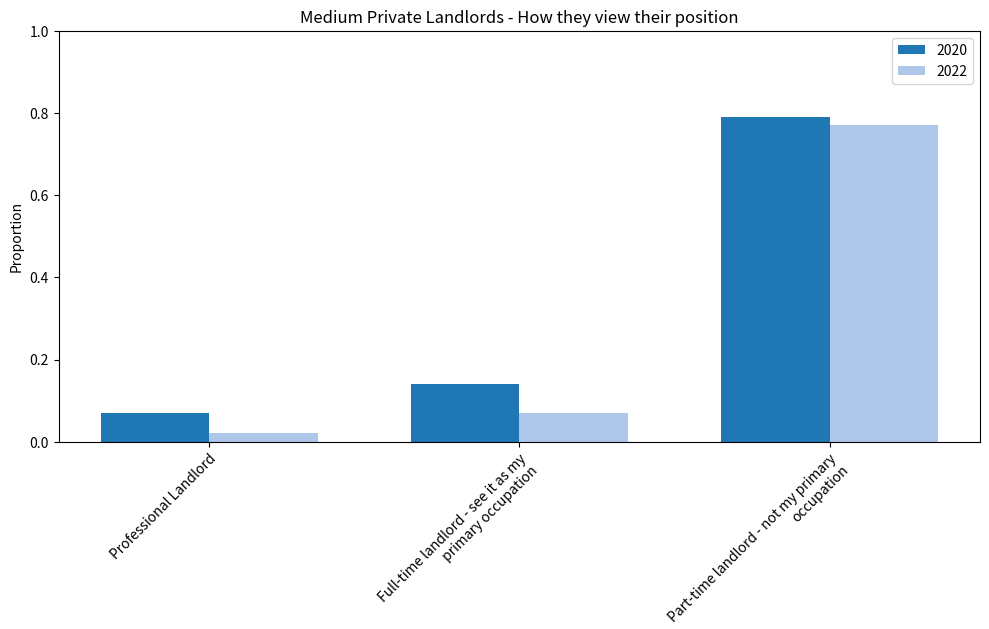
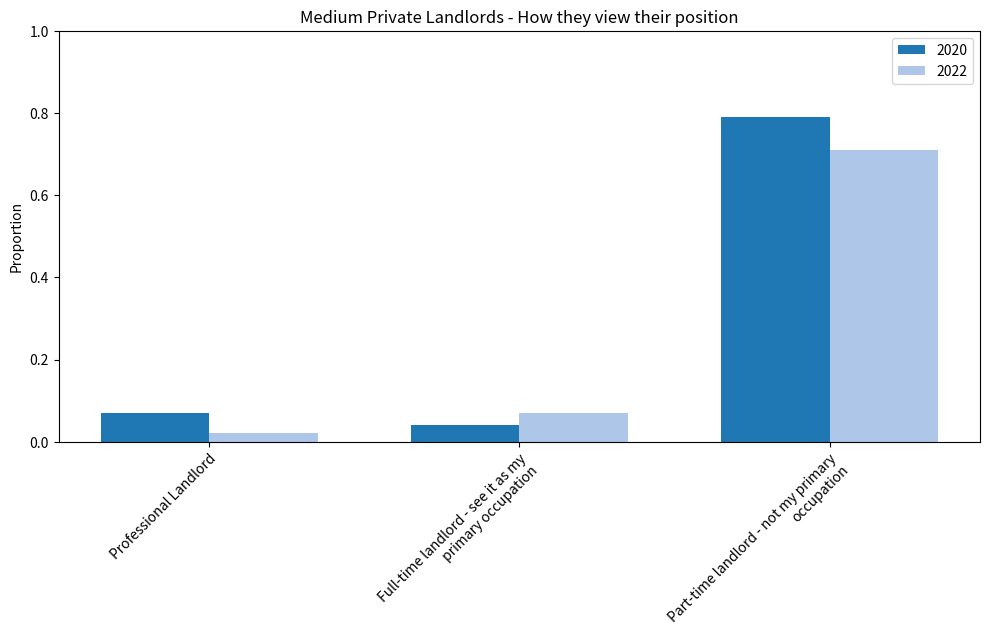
2020, Full-time landlord - see it as my primary occupation: 0.14 -> 0.04
2022, Part-time landlord - not my primary occupation: 0.77 -> 0.71
